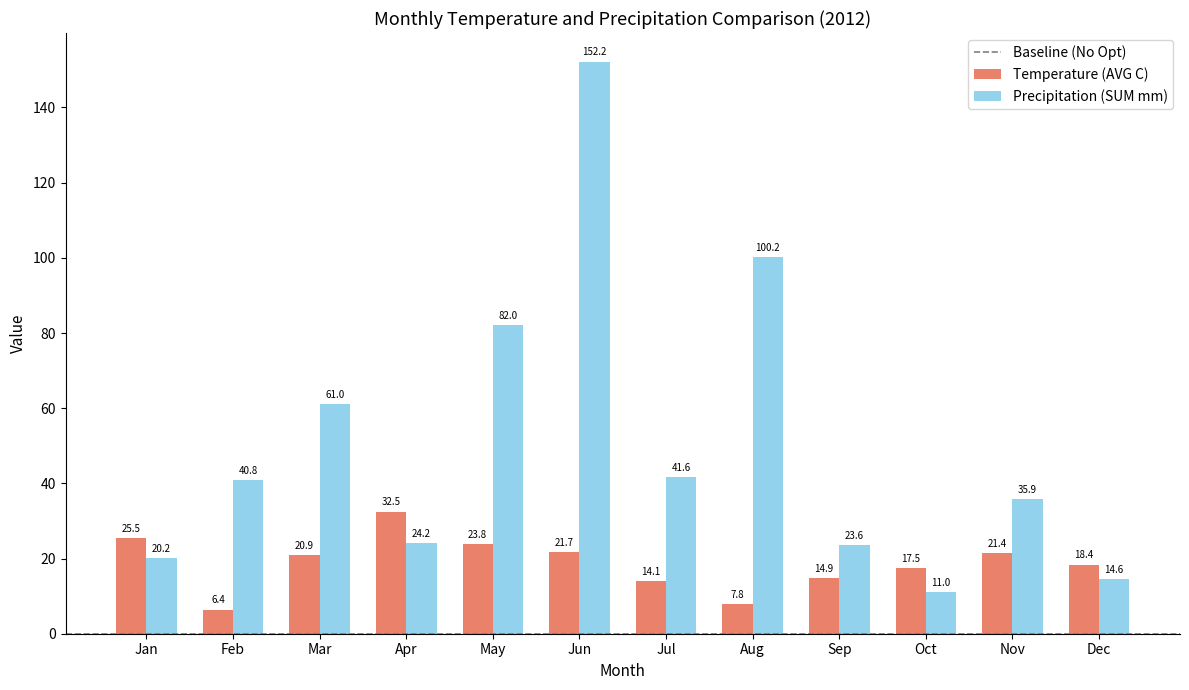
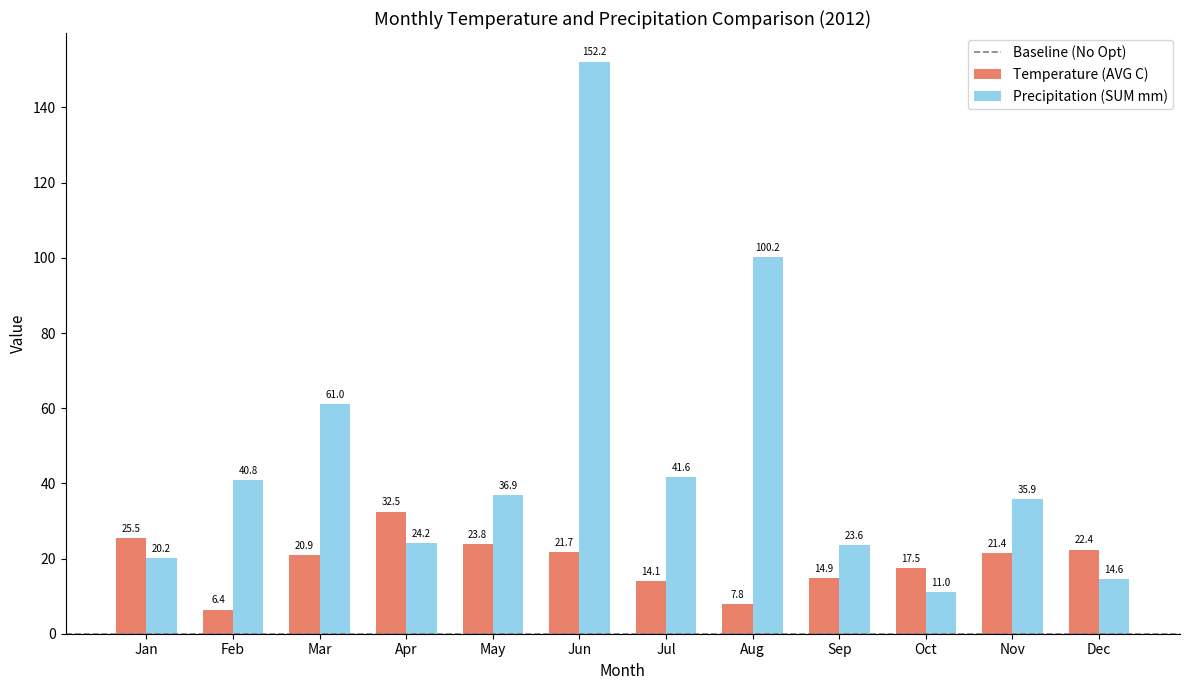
Precipitation (SUM mm), May: 82.0 -> 36.9
Temperature (AVG C), Dec: 18.4 -> 22.4
